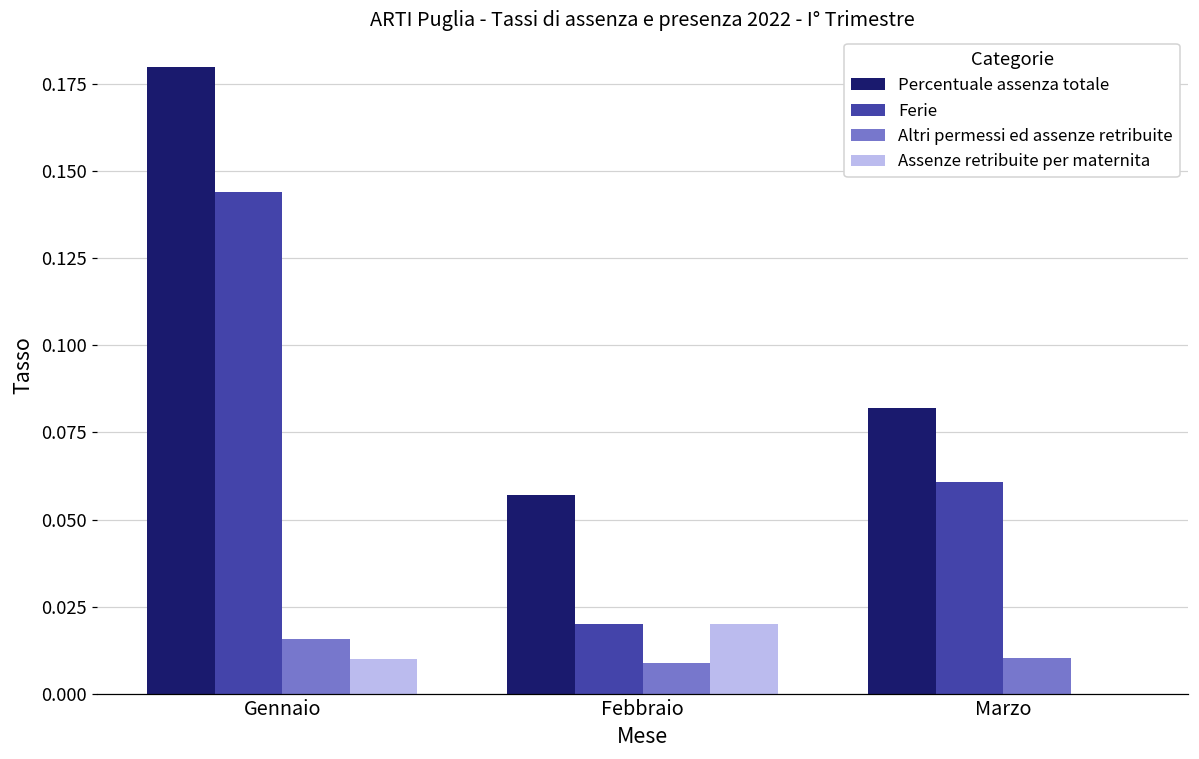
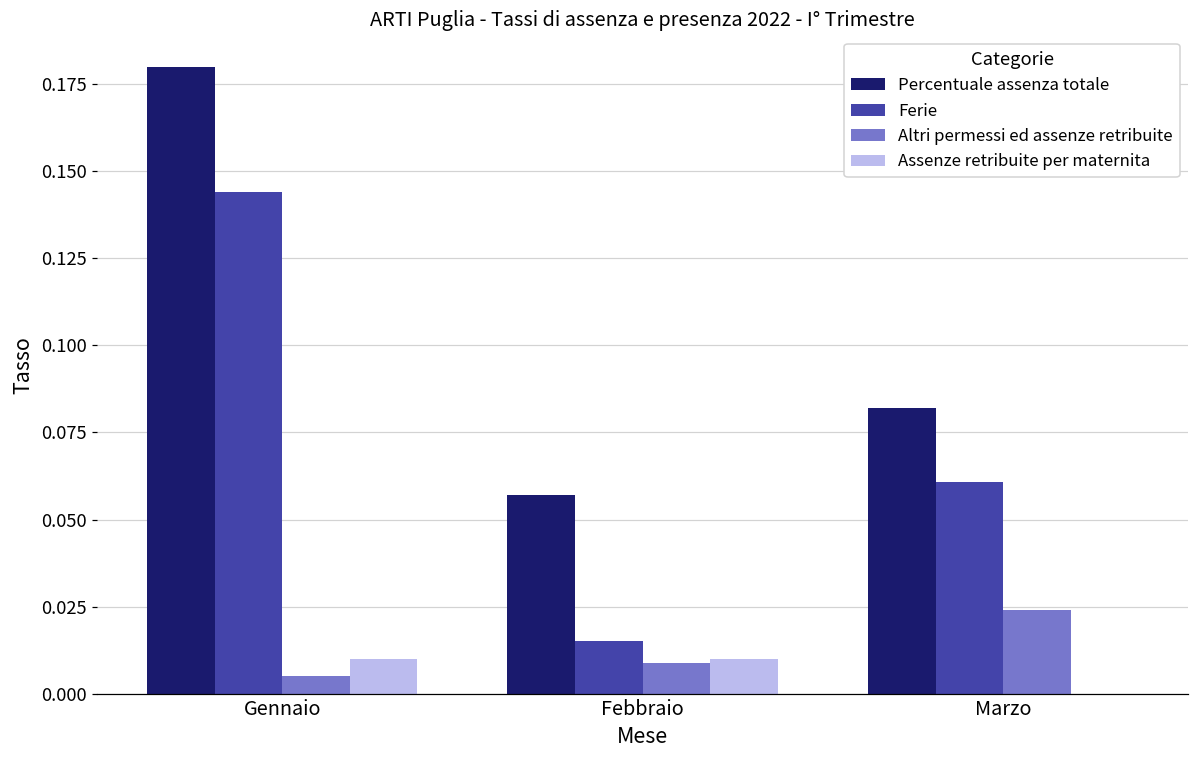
Altri permessi ed assenze retribuite, Gennaio: 0.016 -> 0.005
Ferie, Febbraio: 0.020 -> 0.015
Assenze retribuite per maternita, Febbraio: 0.02 -> 0.01
Altri permessi ed assenze retribuite, Marzo: 0.010 -> 0.024
